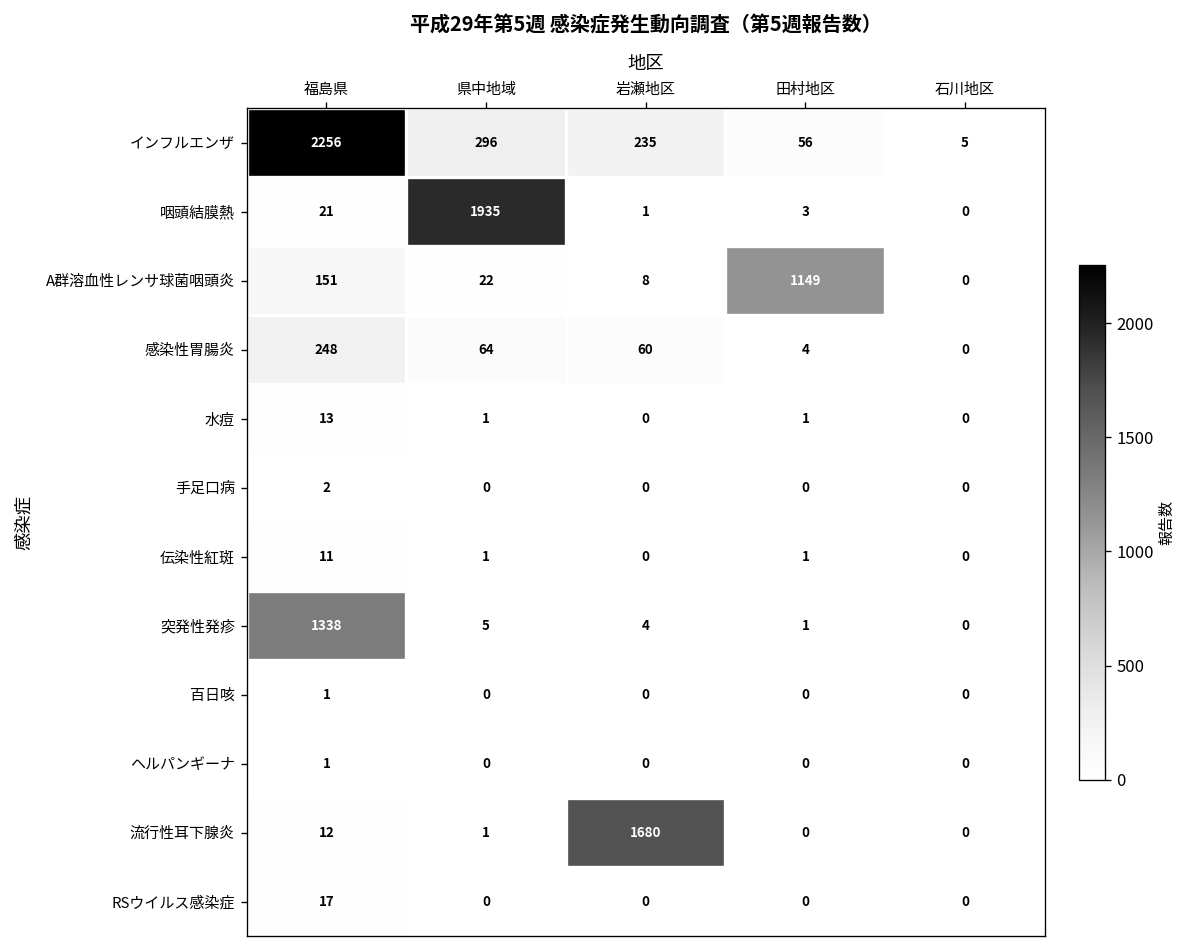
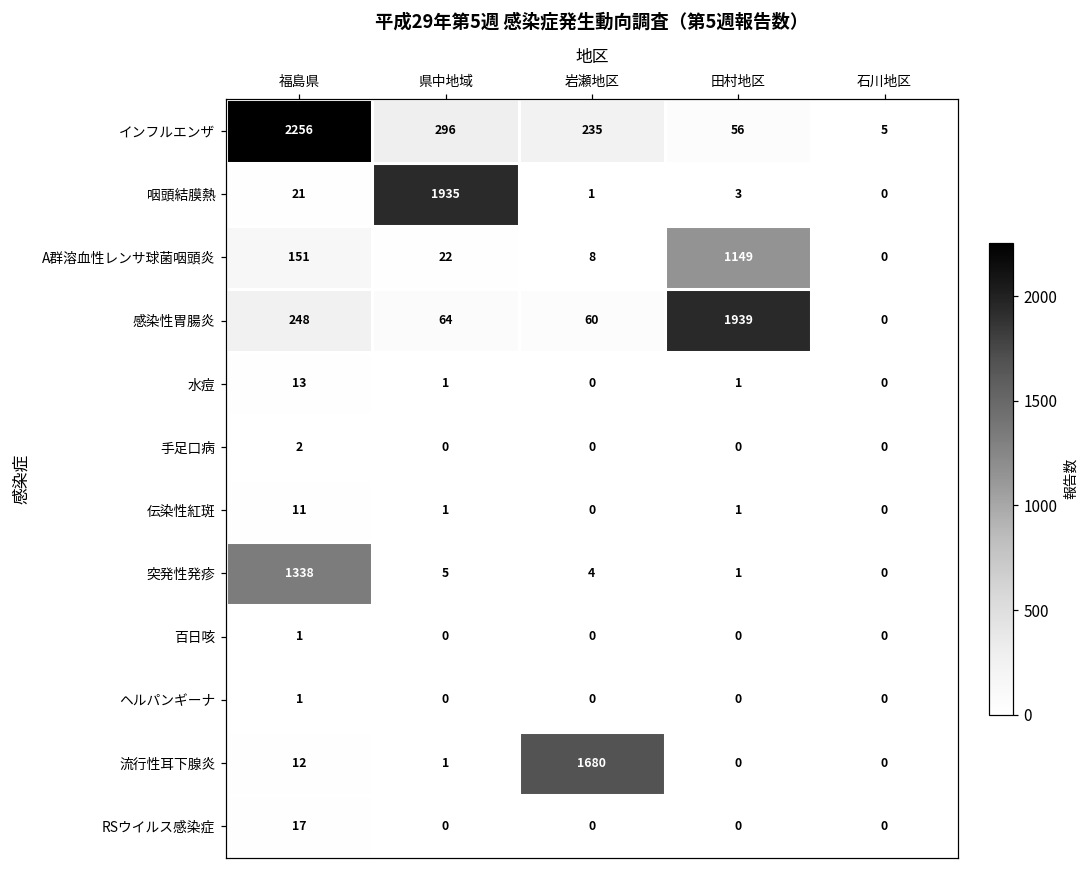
感染性胃腸炎, 田村地区: 4 -> 1939
